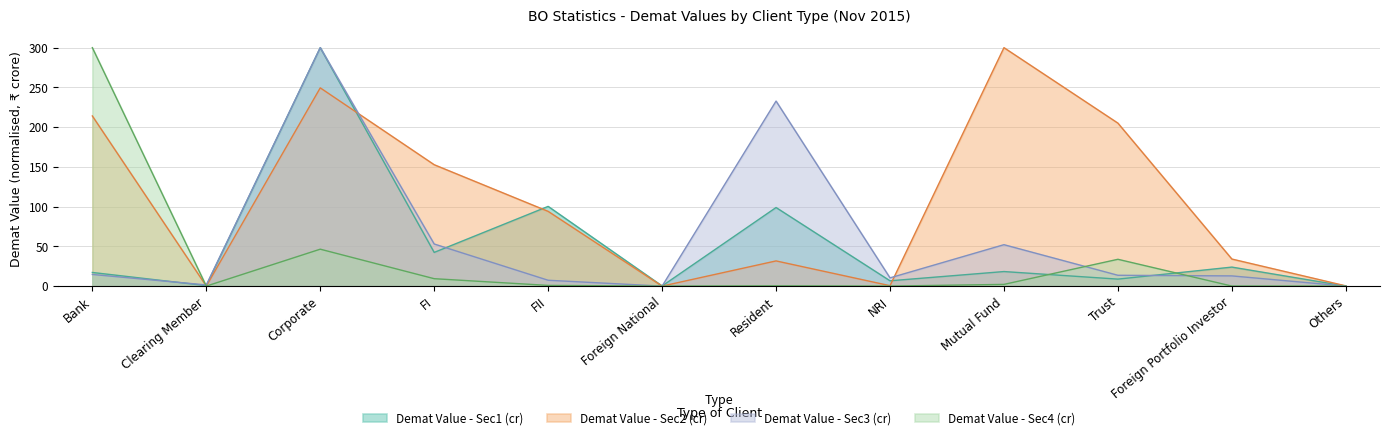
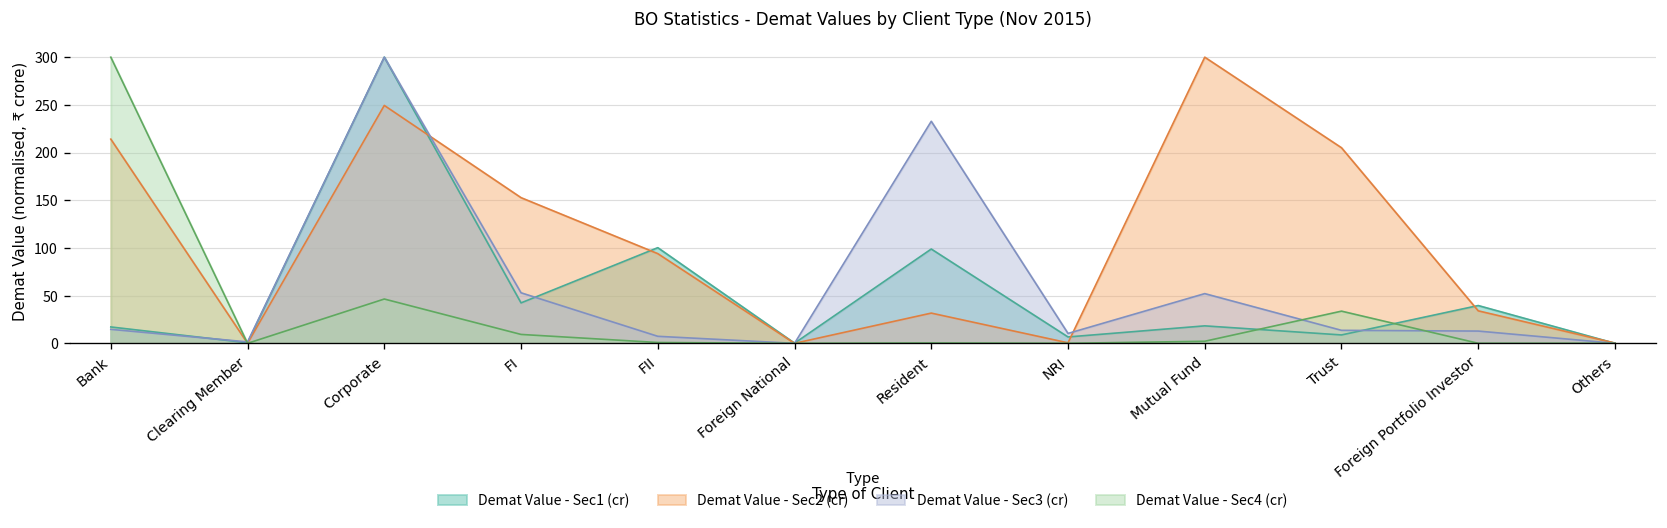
Demat Value - Sec1 (cr), Foreign Portfolio Investor: 20 -> 40
